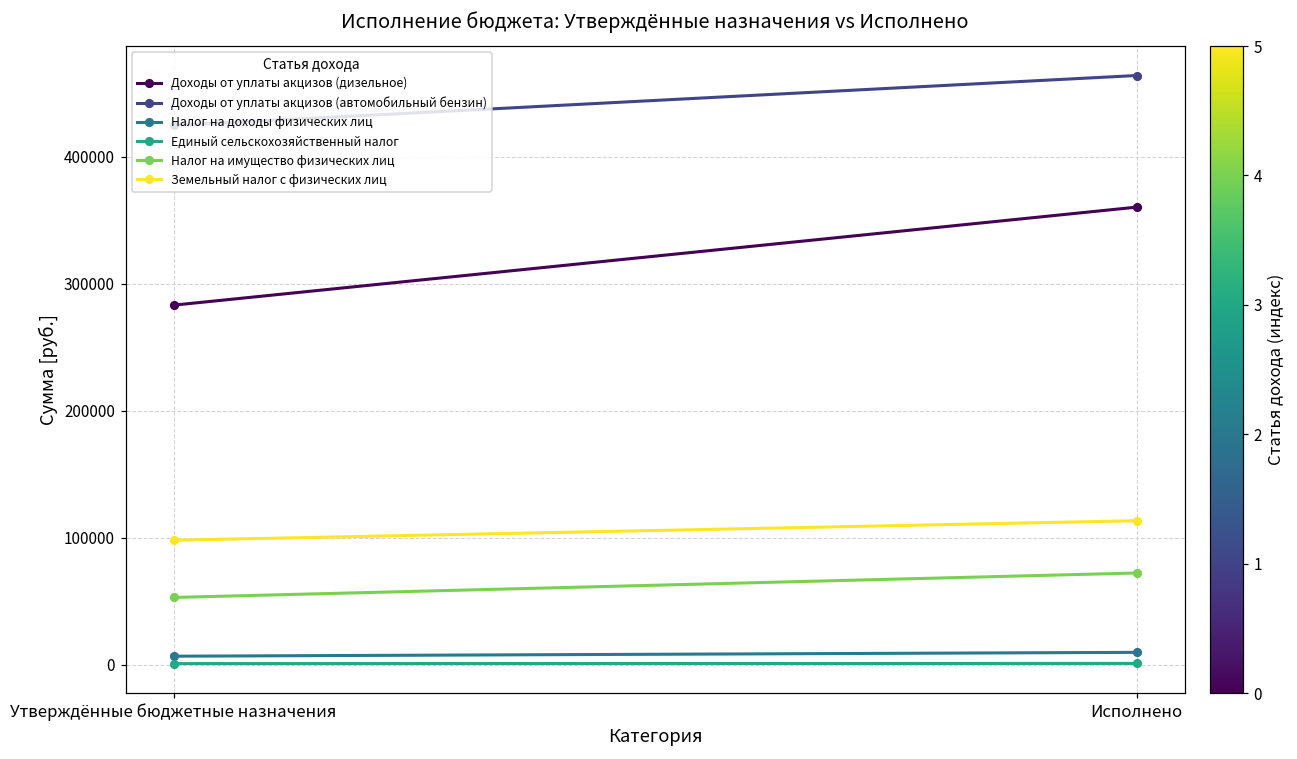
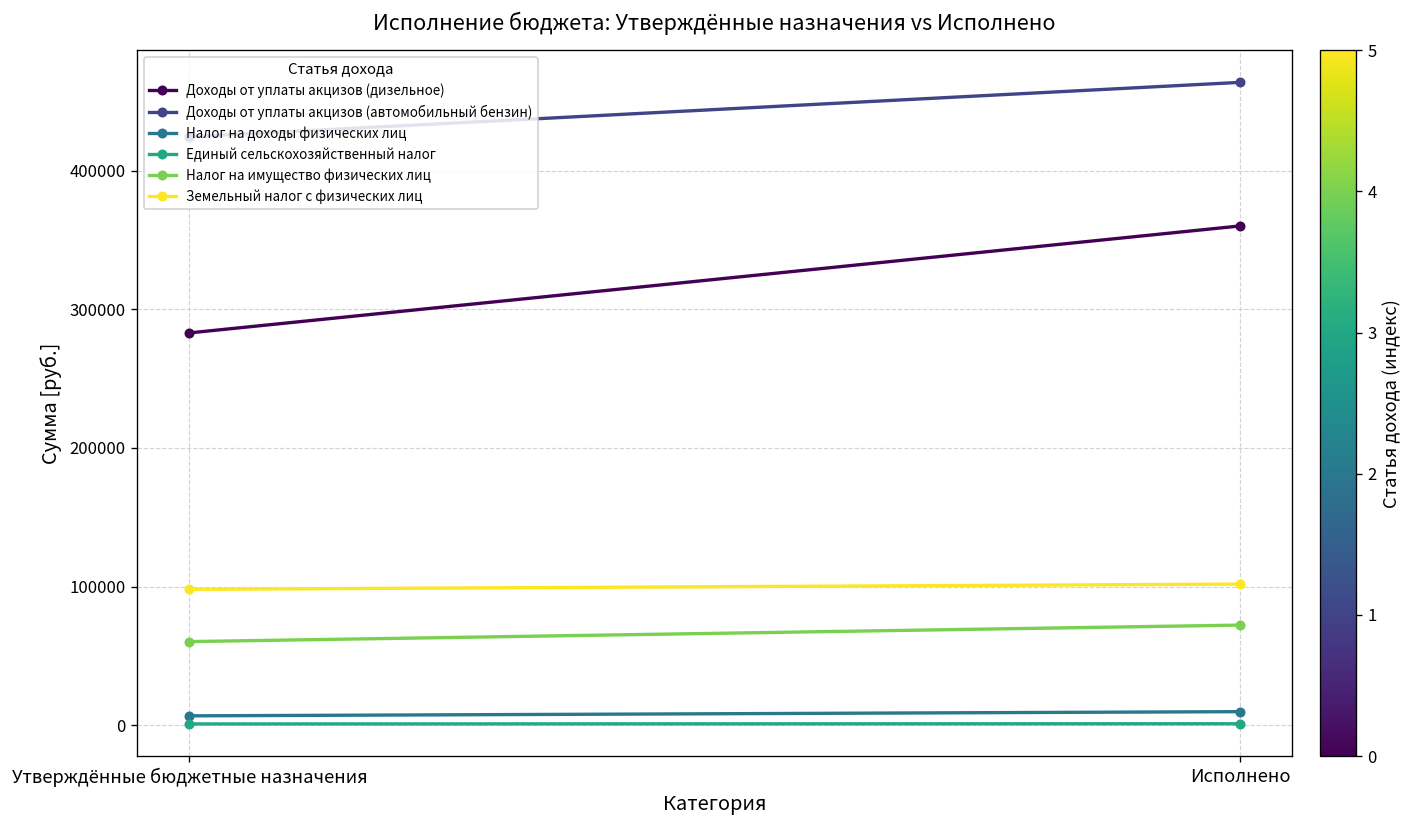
Налог на имущество физических лиц, Утверждённые бюджетные назначения: 53000 -> 60000
Земельный налог с физических лиц, Исполнено: 113000 -> 102000
